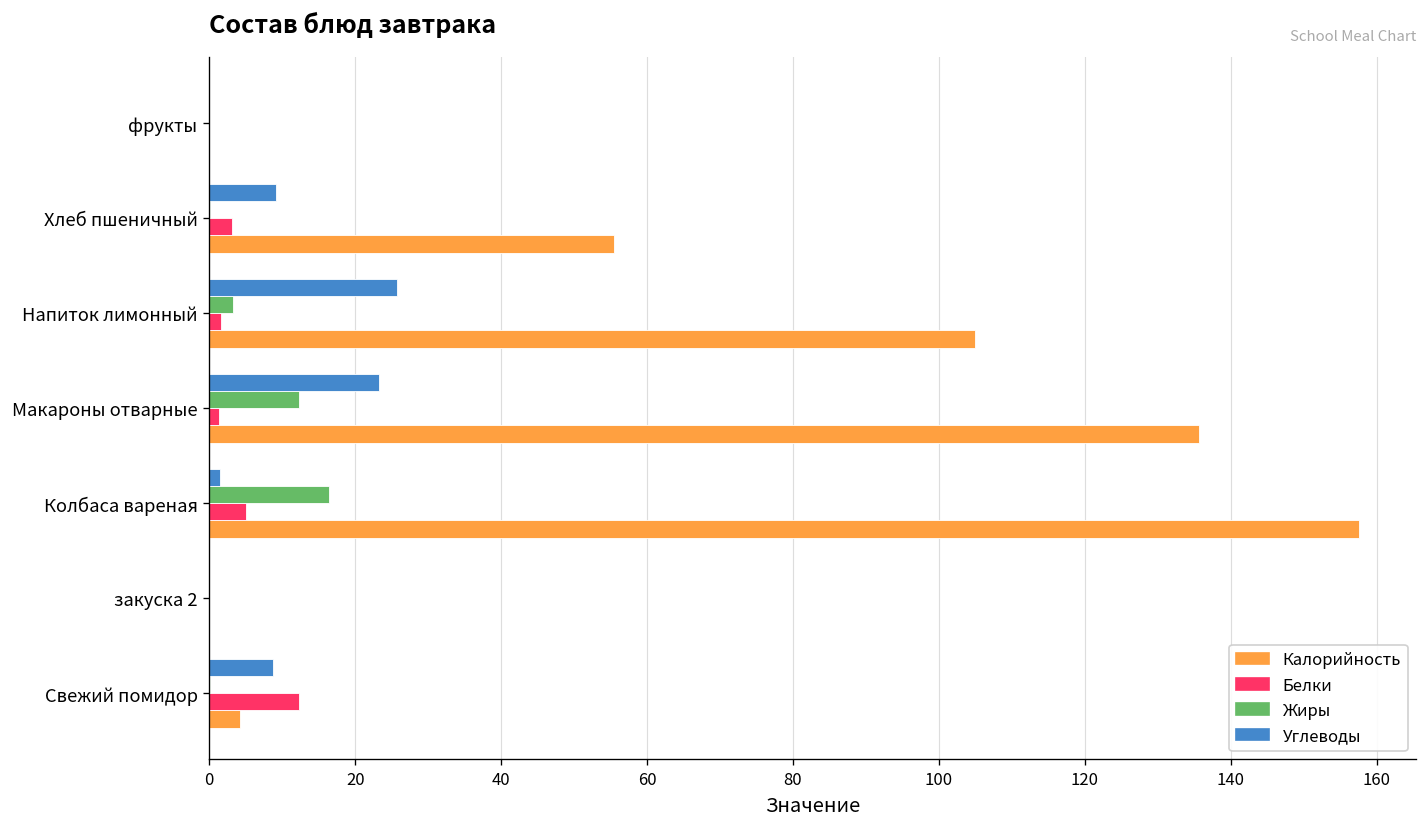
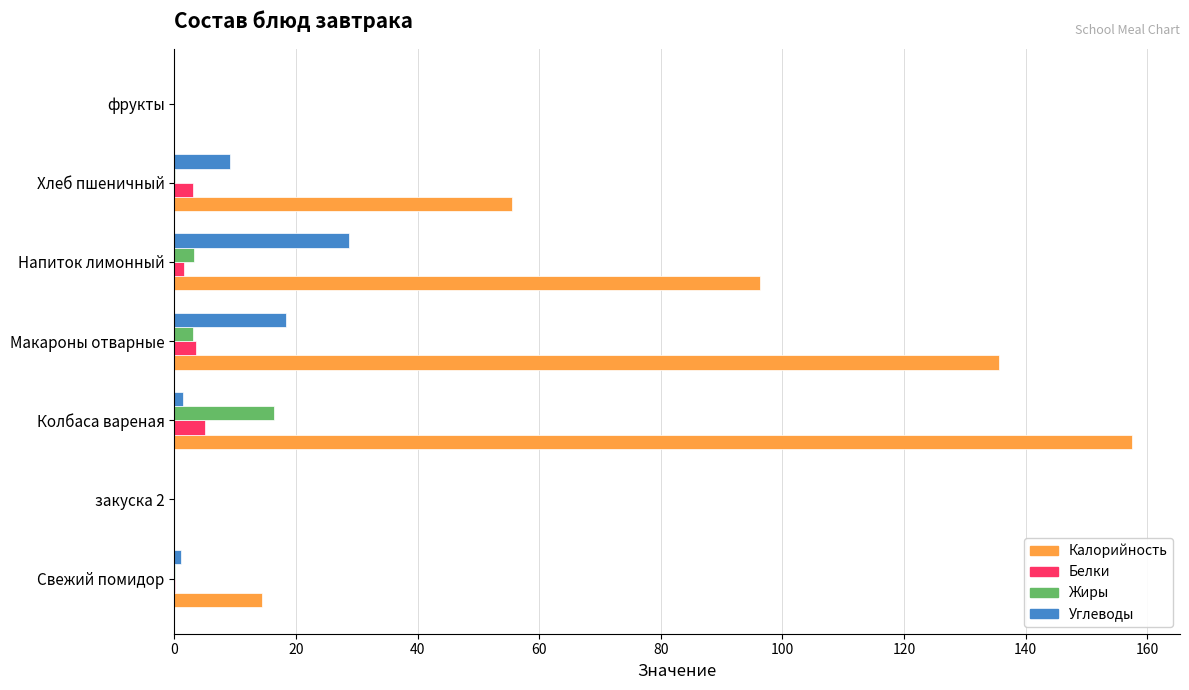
Углеводы, Напиток лимонный: 26 -> 29
Калорийность, Напиток лимонный: 105 -> 96
Углеводы, Макароны отварные: 23 -> 18
Жиры, Макароны отварные: 12 -> 3
Белки, Макароны отварные: 1 -> 4
Углеводы, Свежий помидор: 9 -> 1
Белки, Свежий помидор: 12 -> 0
Калорийность, Свежий помидор: 4 -> 14
